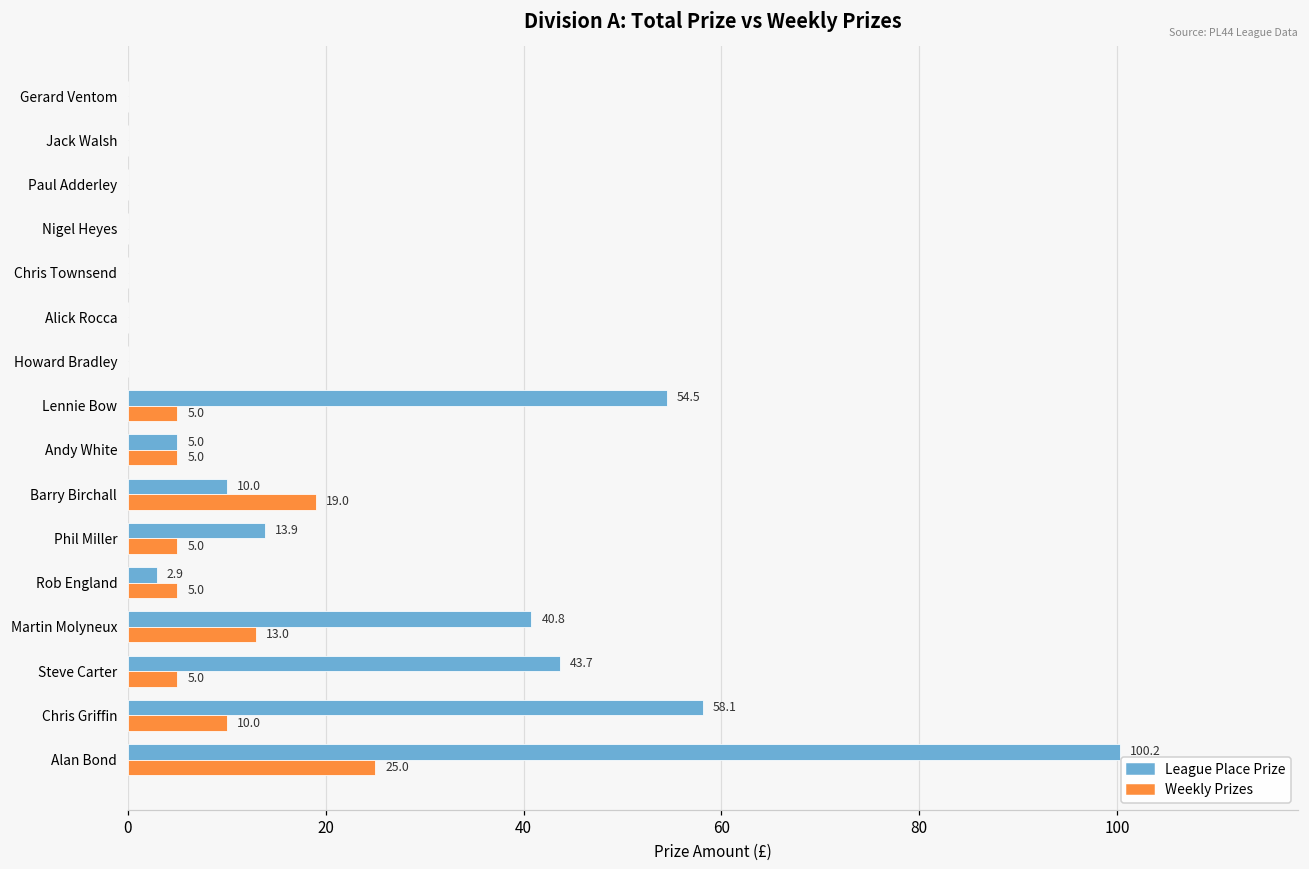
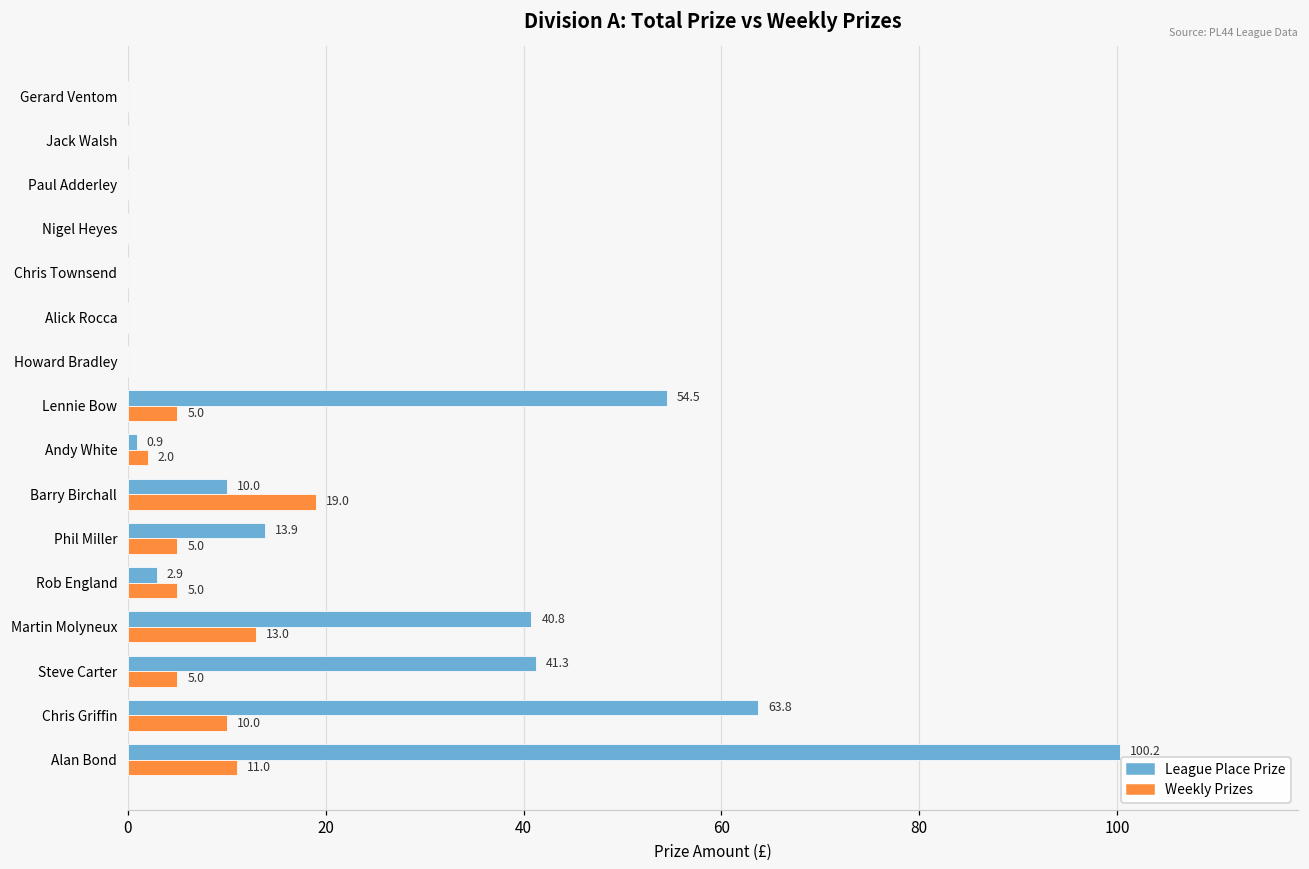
League Place Prize, Andy White: 5.0 -> 0.9
Weekly Prizes, Andy White: 5.0 -> 2.0
League Place Prize, Steve Carter: 43.7 -> 41.3
League Place Prize, Chris Griffin: 58.1 -> 63.8
Weekly Prizes, Alan Bond: 25.0 -> 11.0
